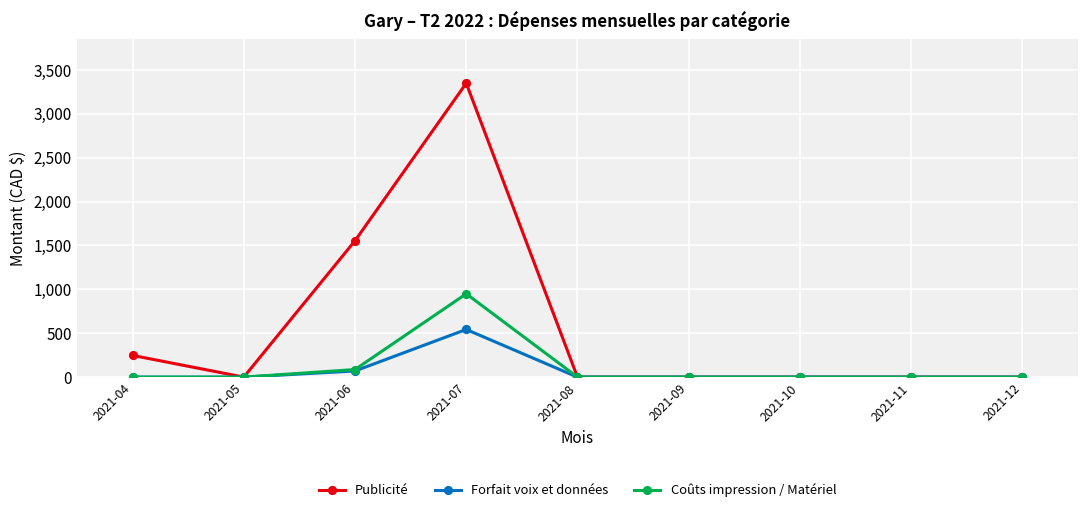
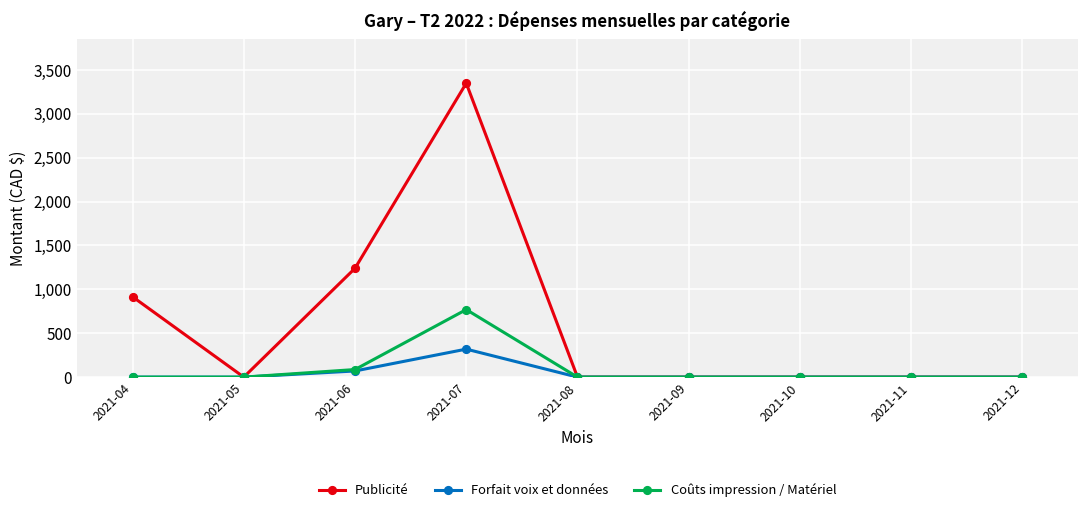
Publicité, 2021-04: 200 -> 900
Publicité, 2021-06: 1,600 -> 1,200
Forfait voix et données, 2021-07: 500 -> 300
Coûts impression / Matériel, 2021-07: 900 -> 800
